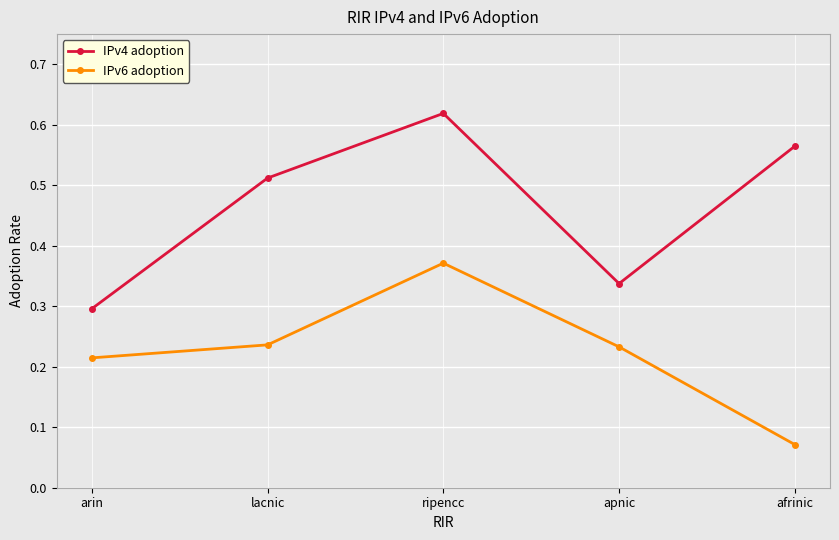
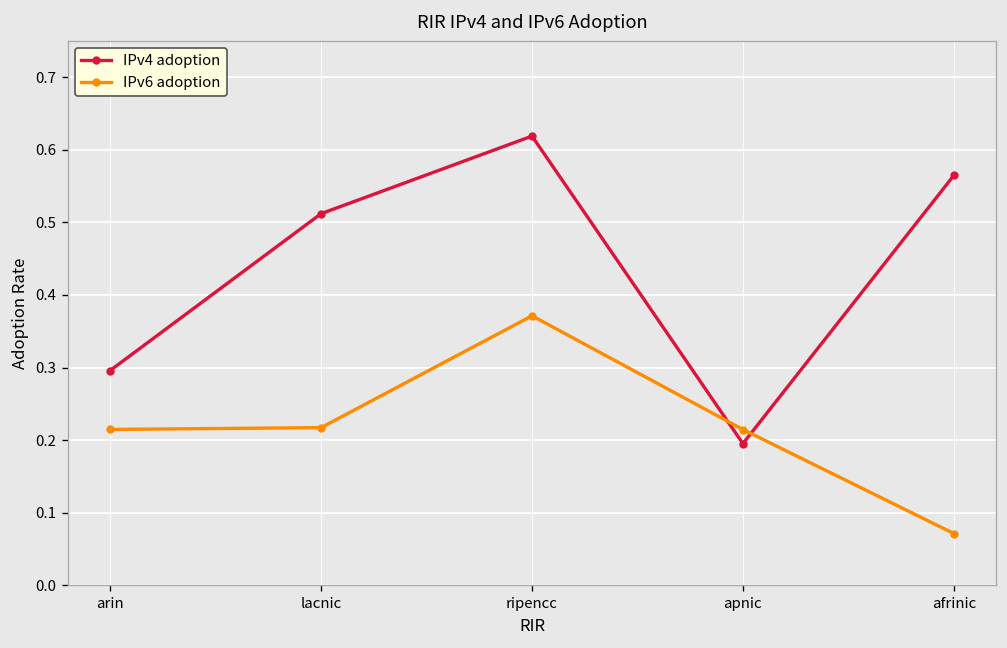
IPv6 adoption, lacnic: 0.24 -> 0.22
IPv4 adoption, apnic: 0.34 -> 0.20
IPv6 adoption, apnic: 0.23 -> 0.21
